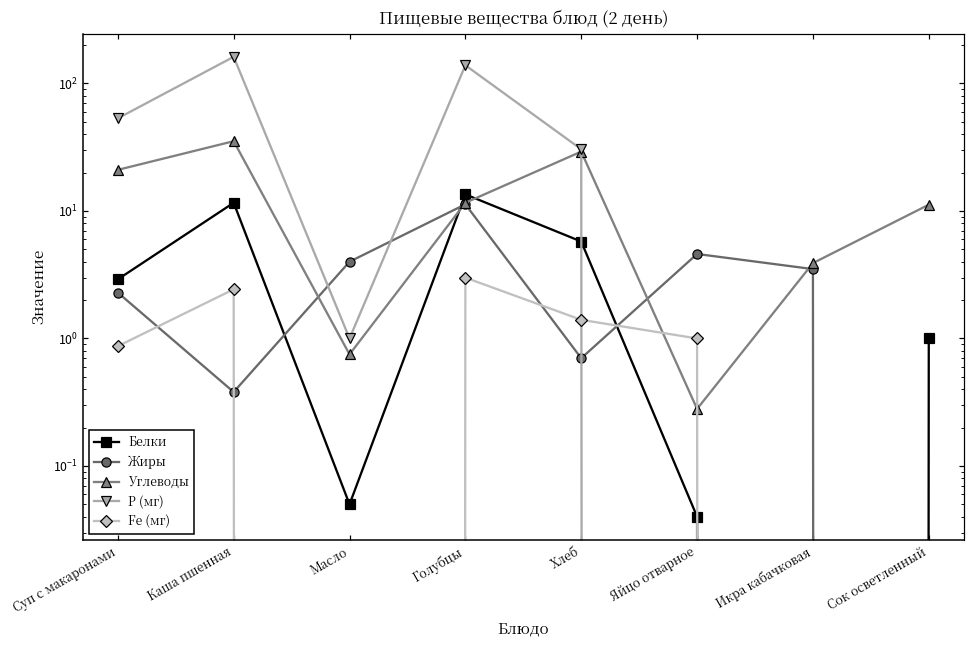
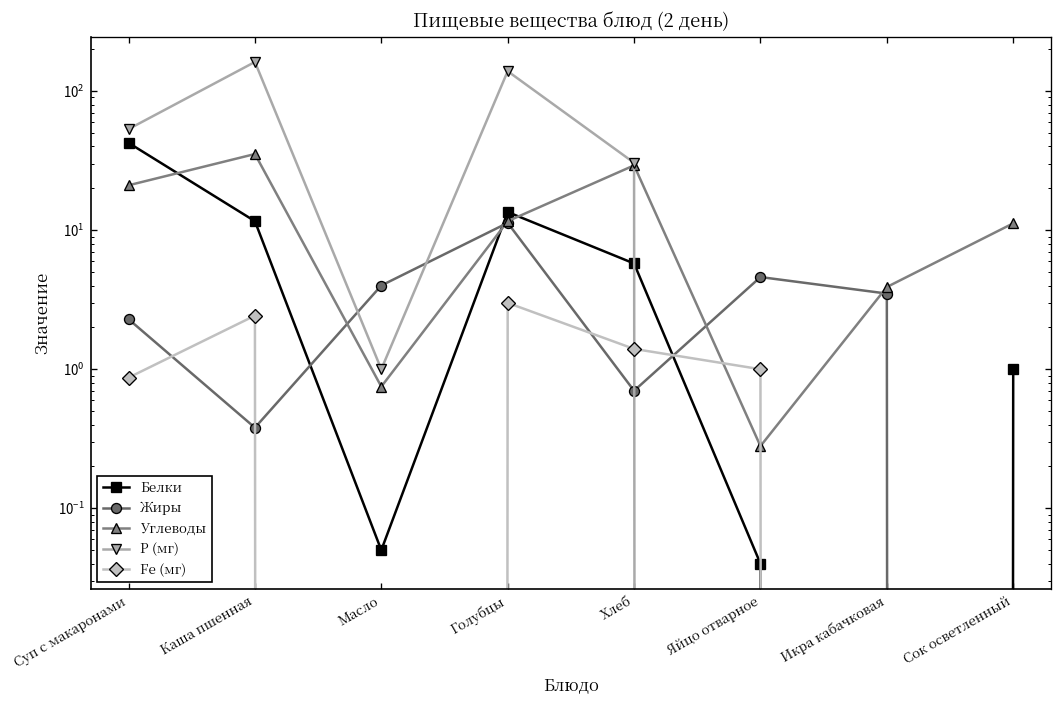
Белки, Суп с макаронами: 2.9 -> 42
